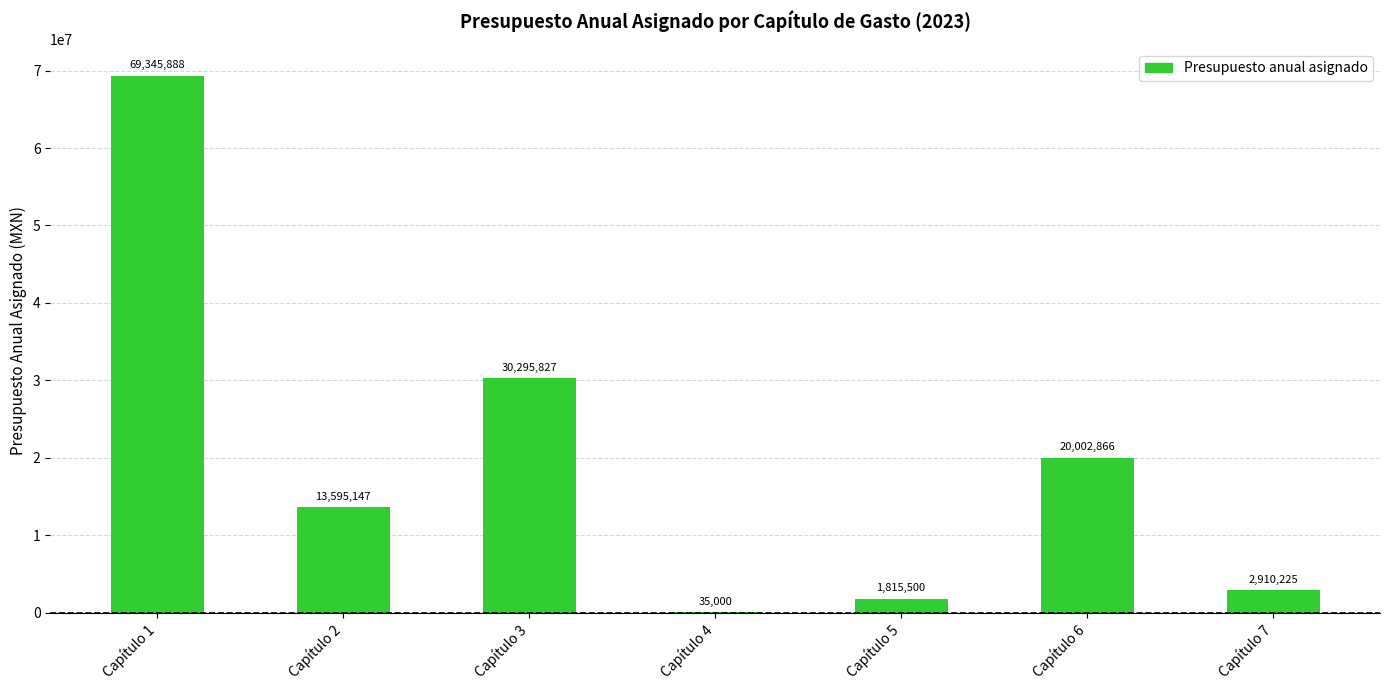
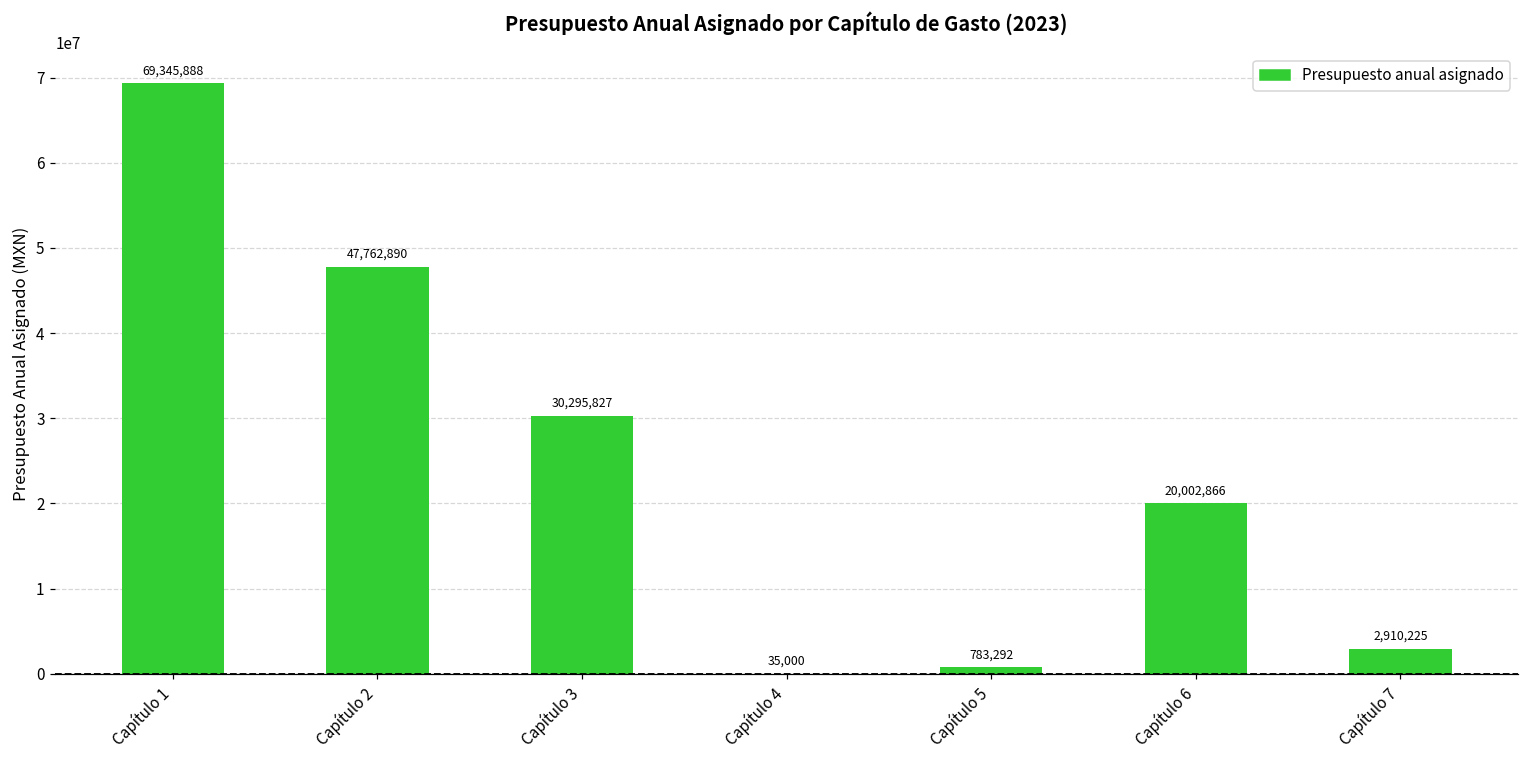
Capítulo 2: 13,595,147 -> 47,762,890
Capítulo 5: 1,815,500 -> 783,292
